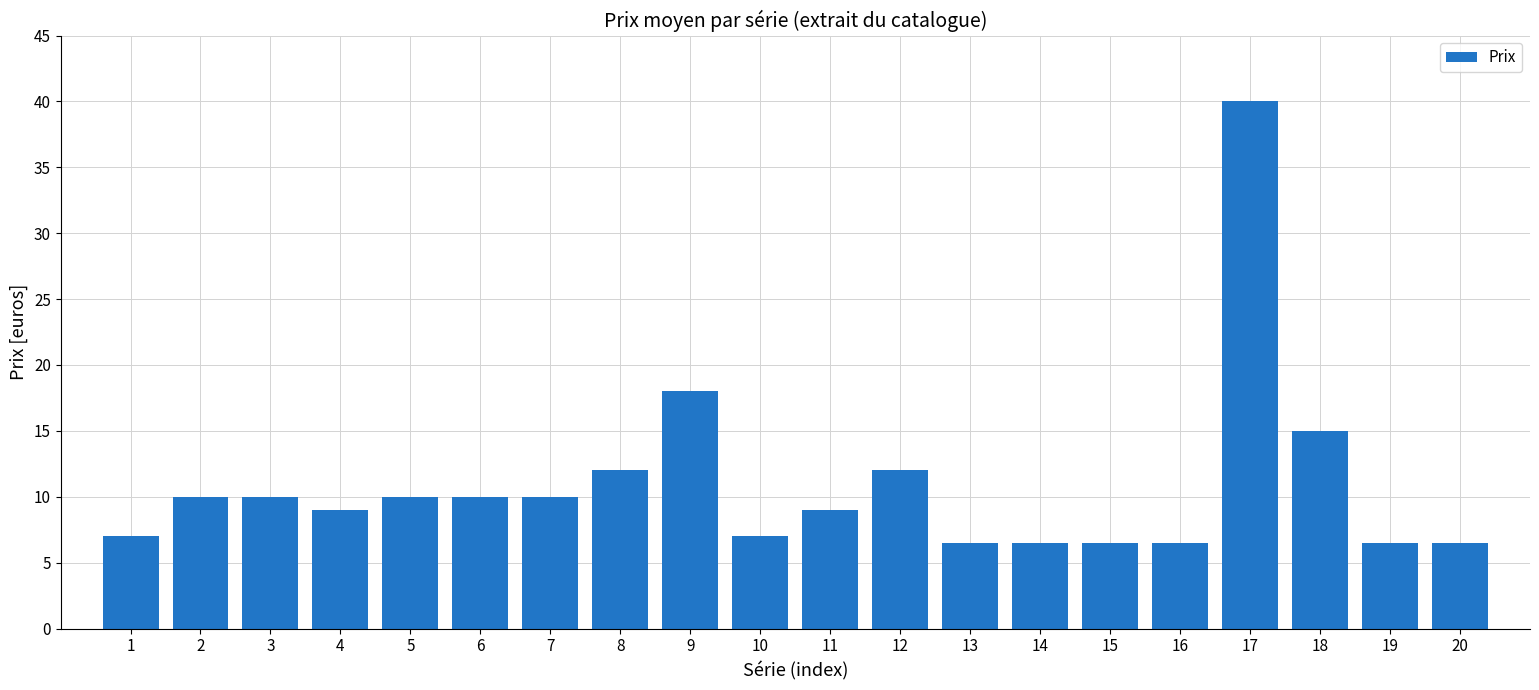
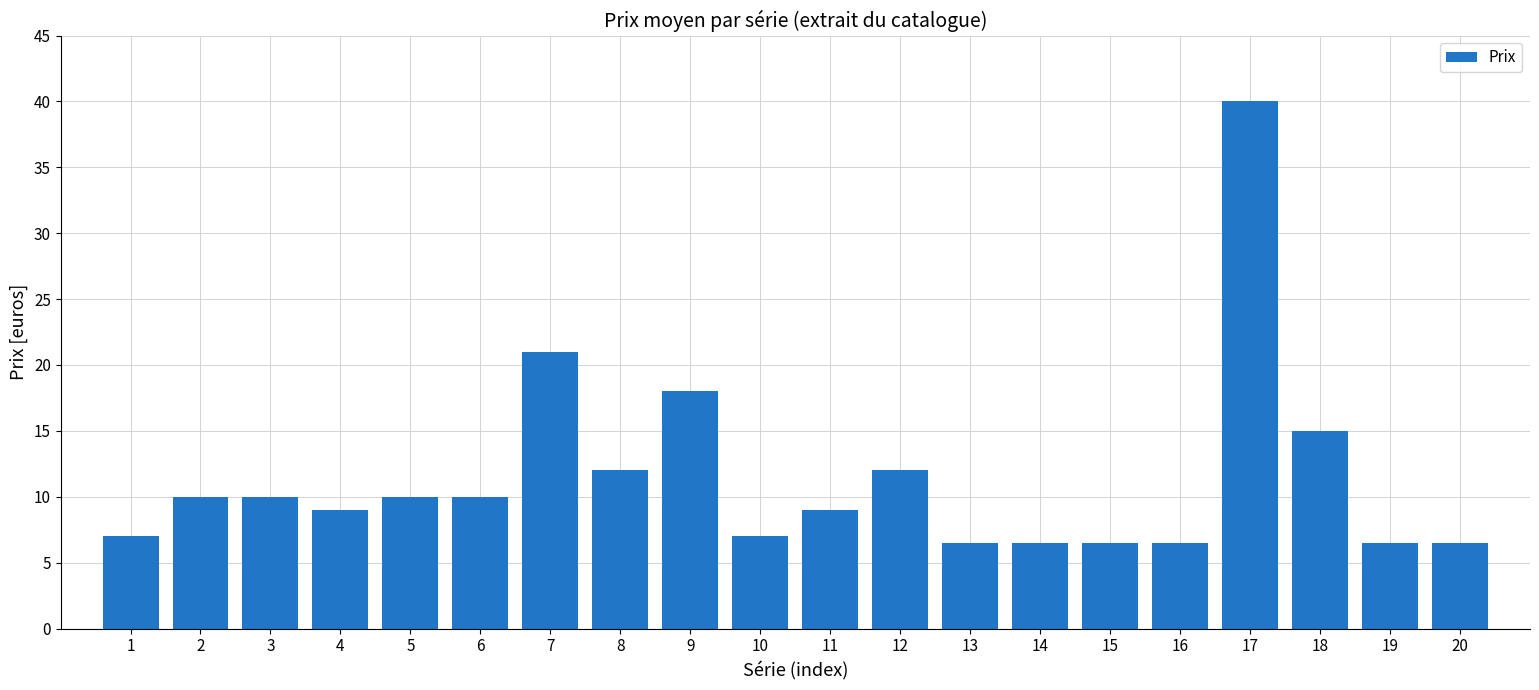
7: 10 -> 21
